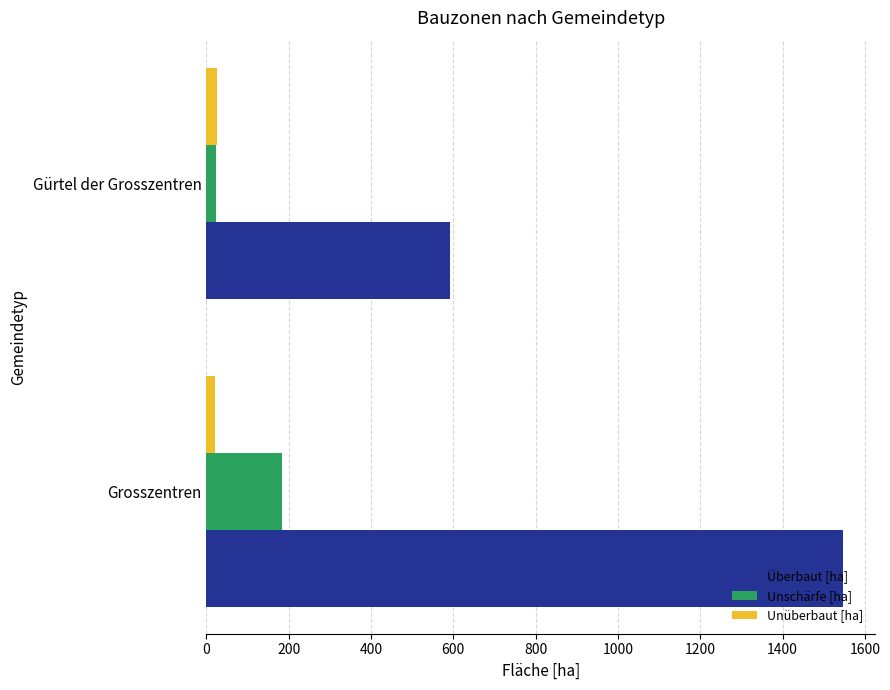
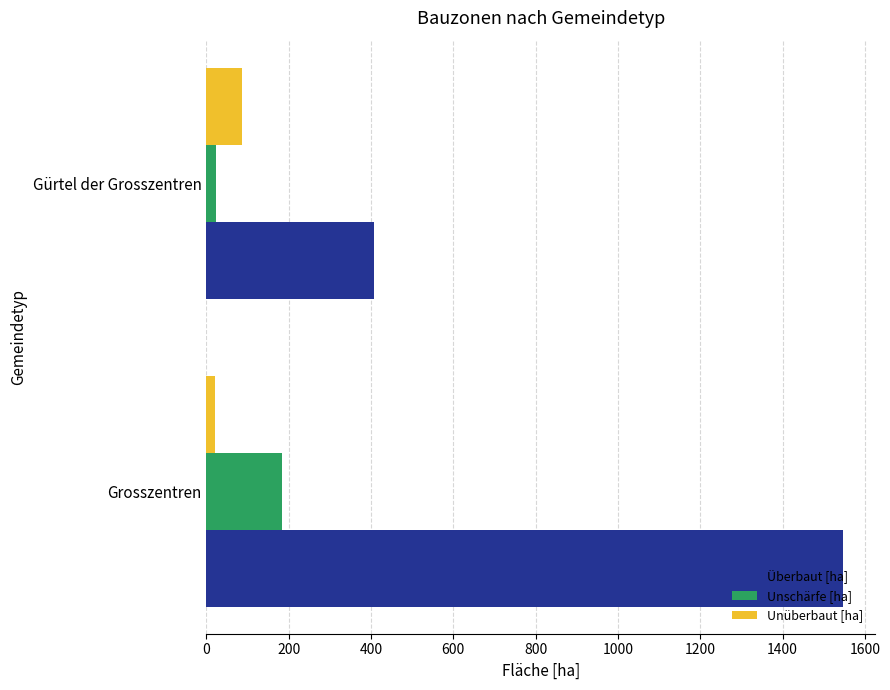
Unüberbaut [ha], Gürtel der Grosszentren: 30 -> 90
Überbaut [ha], Gürtel der Grosszentren: 590 -> 410
